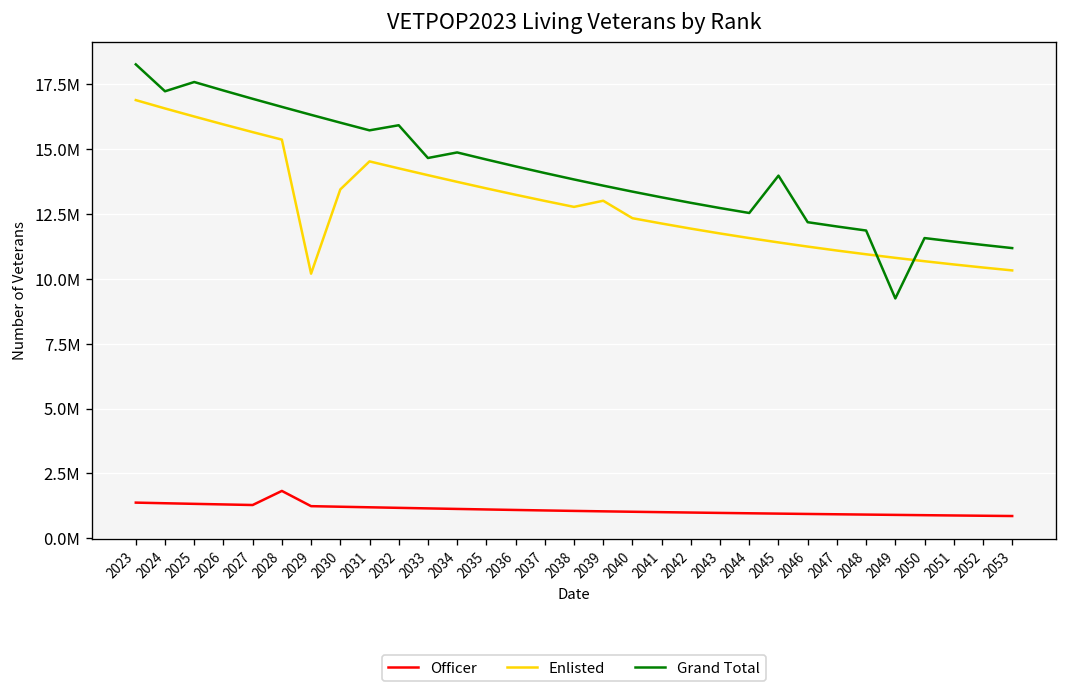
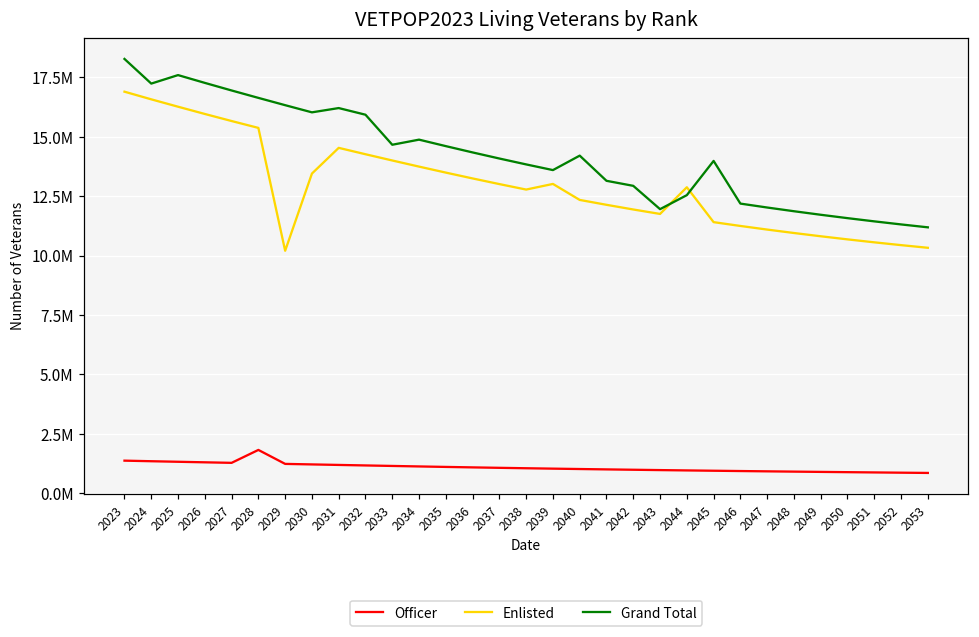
Grand Total, 2031: 15700000 -> 16200000
Grand Total, 2040: 13400000 -> 14200000
Grand Total, 2043: 12700000 -> 12000000
Enlisted, 2044: 11600000 -> 12900000
Grand Total, 2049: 9200000 -> 11700000
